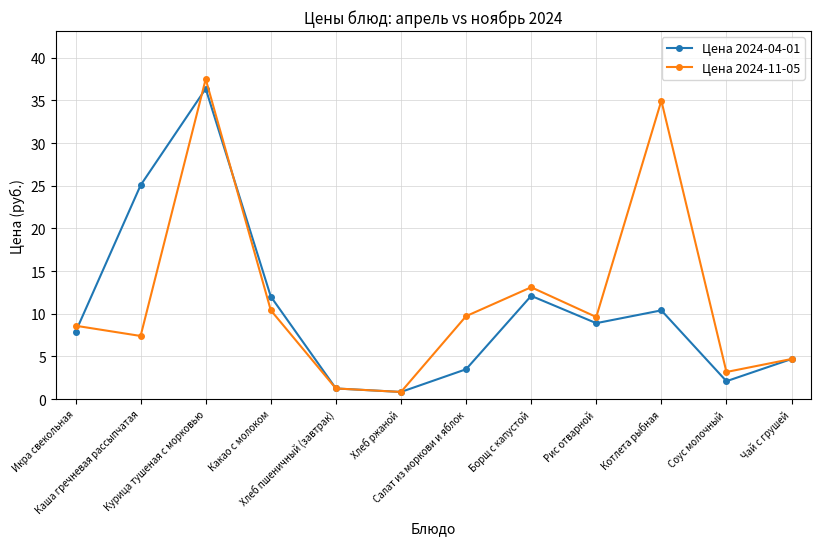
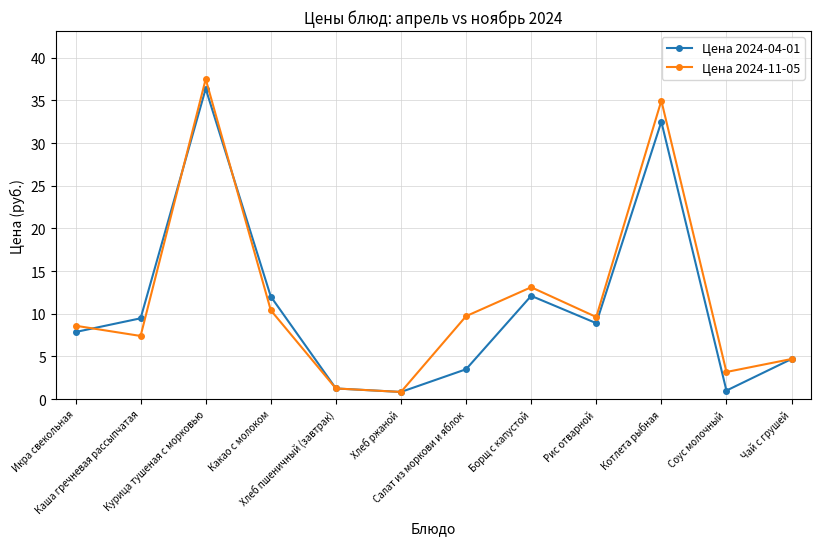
Цена 2024-04-01, Каша гречневая рассыпчатая: 25 -> 9
Цена 2024-04-01, Котлета рыбная: 10 -> 33
Цена 2024-04-01, Соус молочный: 2 -> 1
